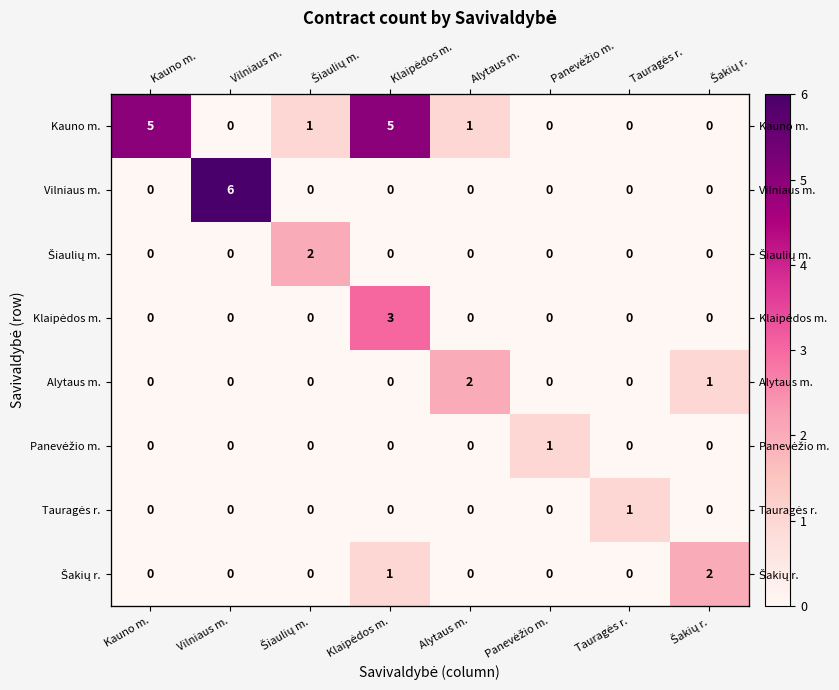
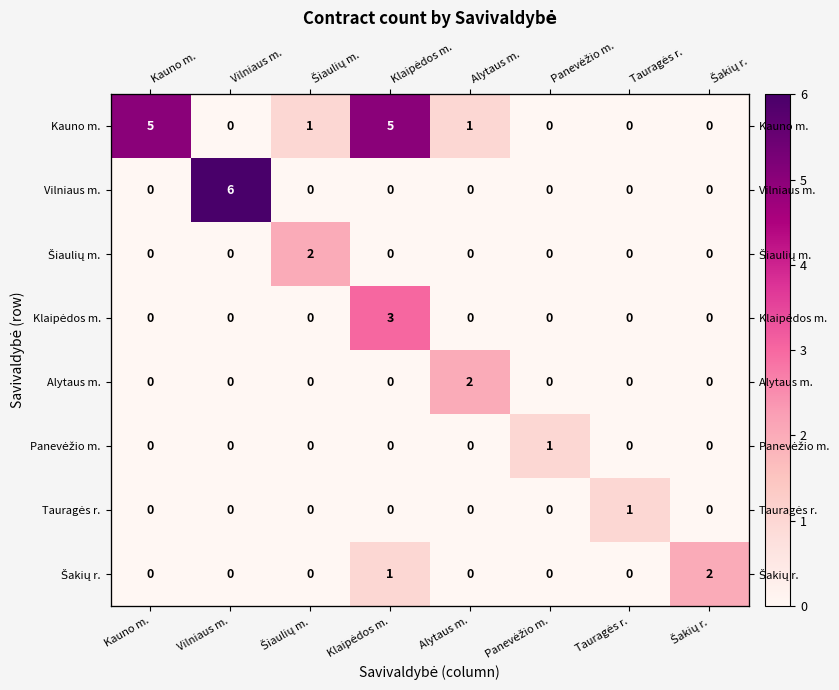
Alytaus m., Šakių r.: 1 -> 0
